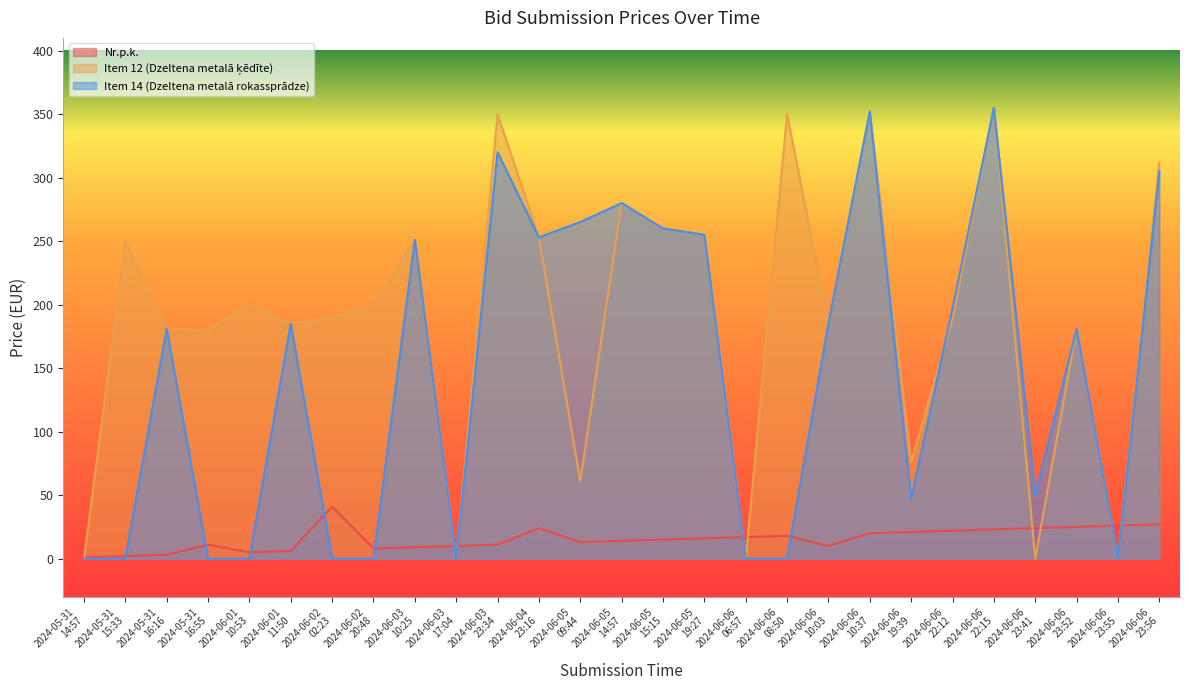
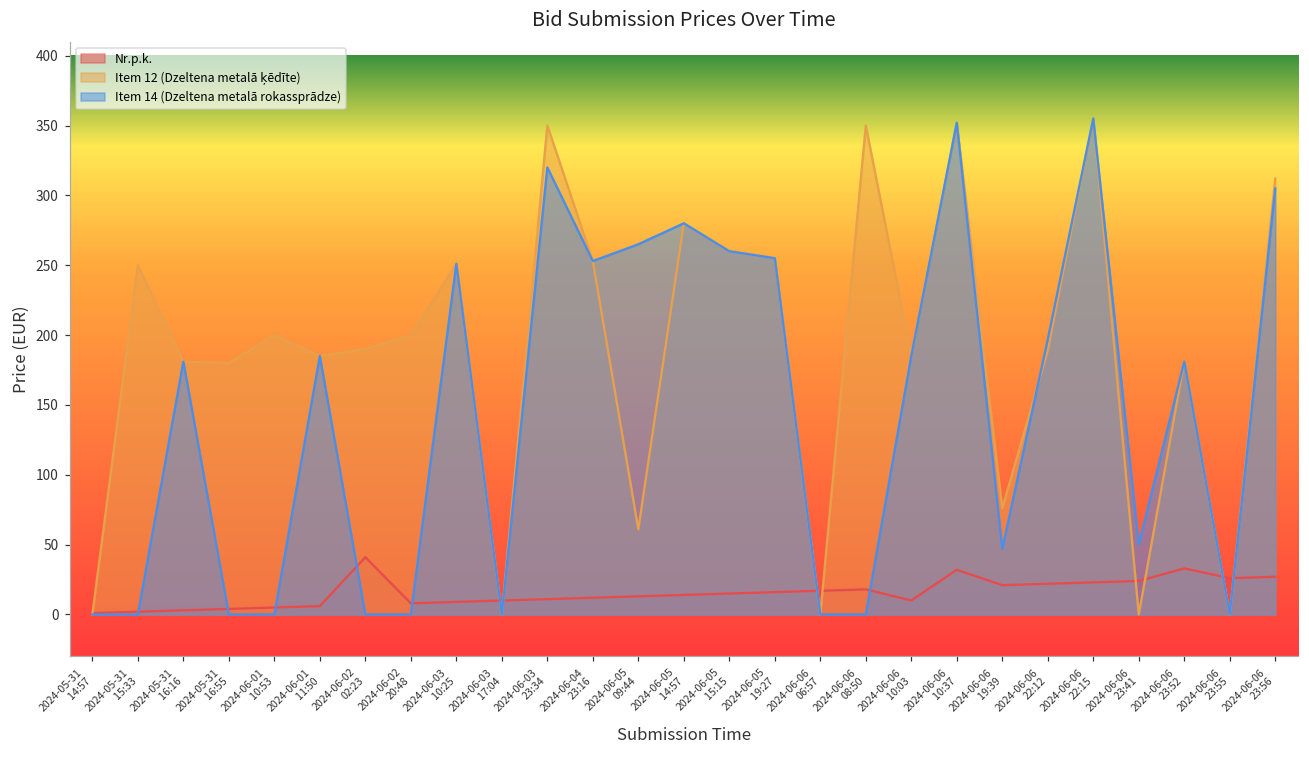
Nr.p.k., 2024-05-31 16:55: 11 -> 4
Nr.p.k., 2024-06-04 23:16: 24 -> 12
Nr.p.k., 2024-06-06 10:37: 20 -> 32
Nr.p.k., 2024-06-06 23:52: 25 -> 33
